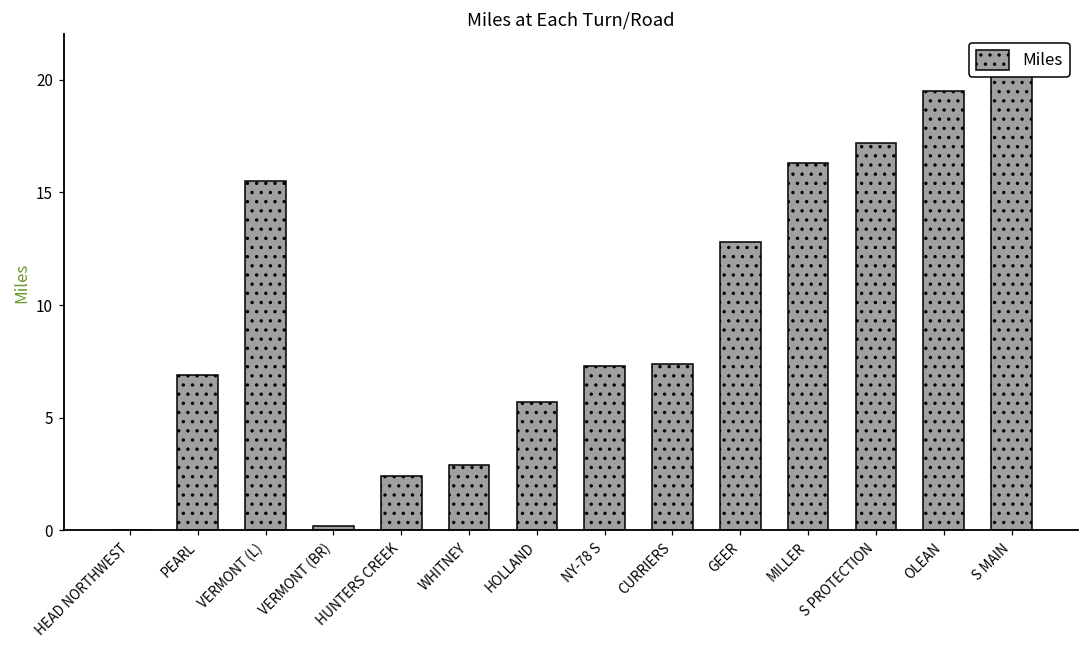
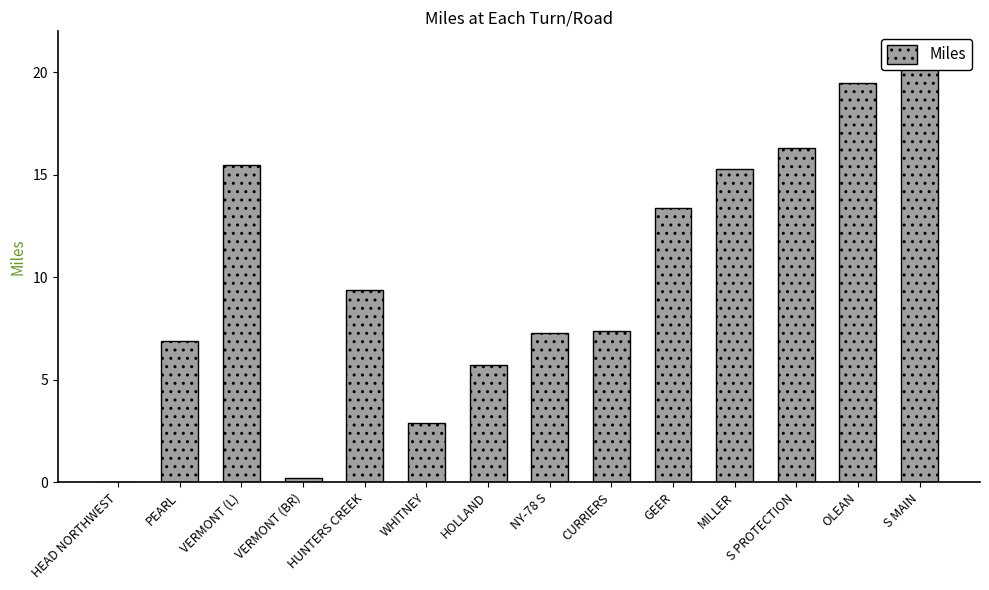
HUNTERS CREEK: 2.4 -> 9.4
GEER: 12.8 -> 13.4
MILLER: 16.3 -> 15.3
S PROTECTION: 17.2 -> 16.3
